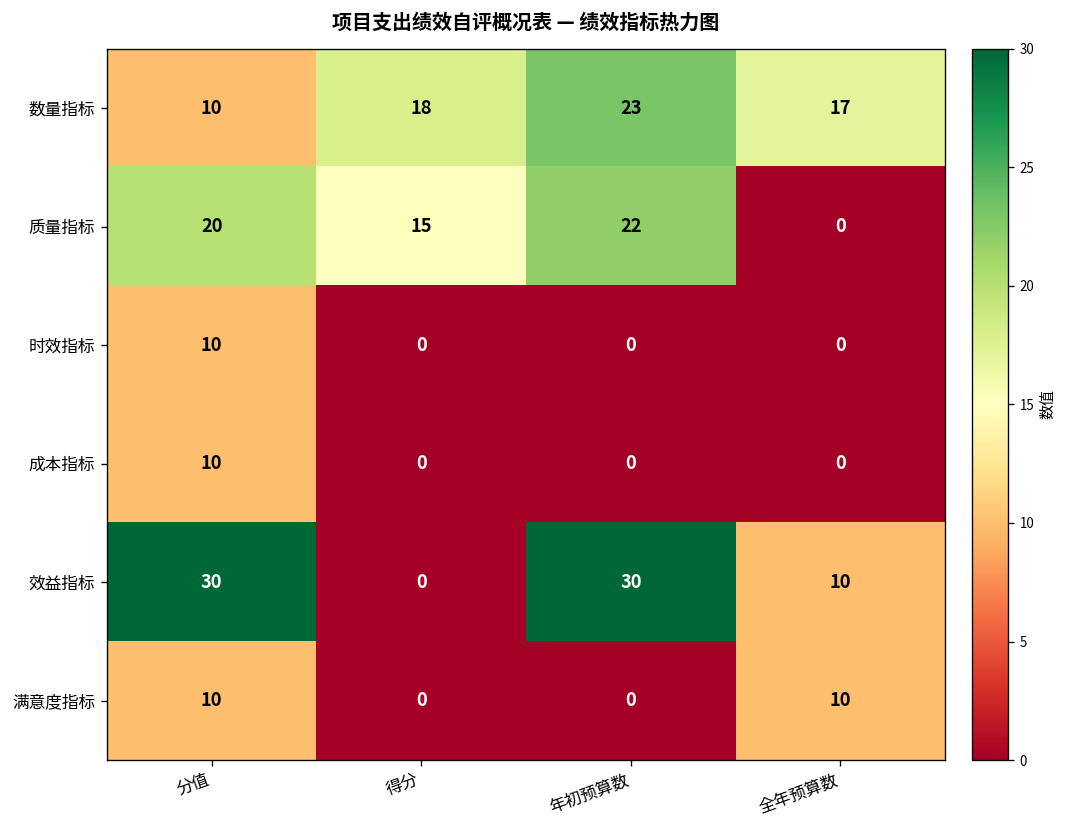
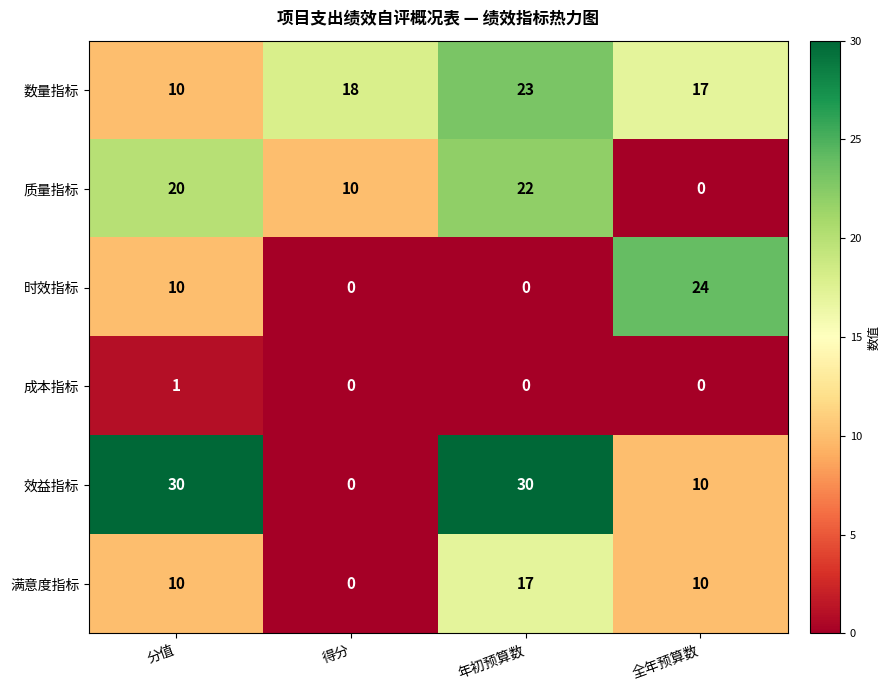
质量指标, 得分: 15 -> 10
时效指标, 全年预算数: 0 -> 24
成本指标, 分值: 10 -> 1
满意度指标, 年初预算数: 0 -> 17
